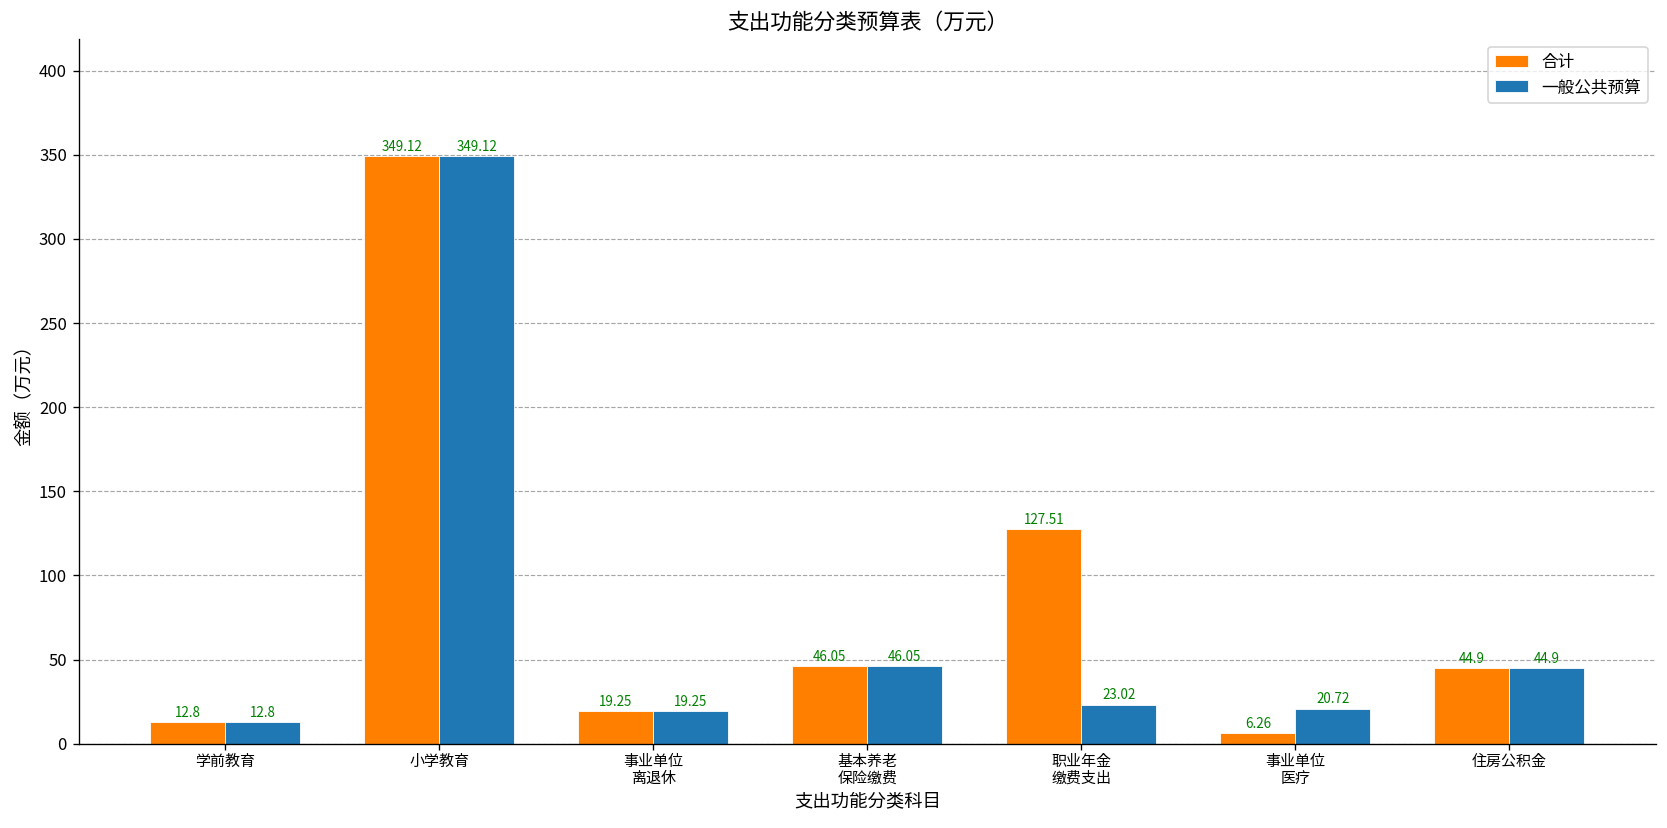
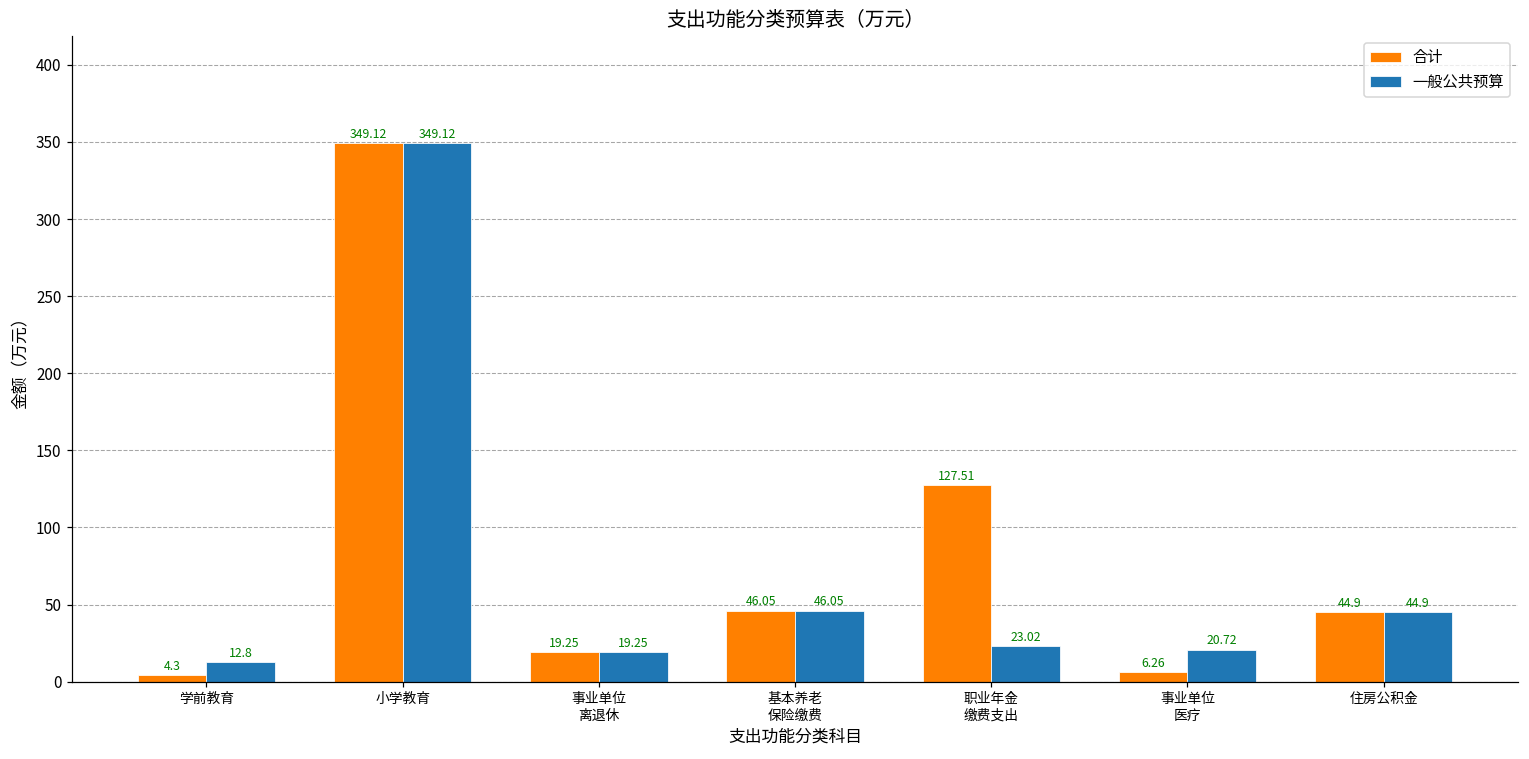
合计, 学前教育: 12.8 -> 4.3
